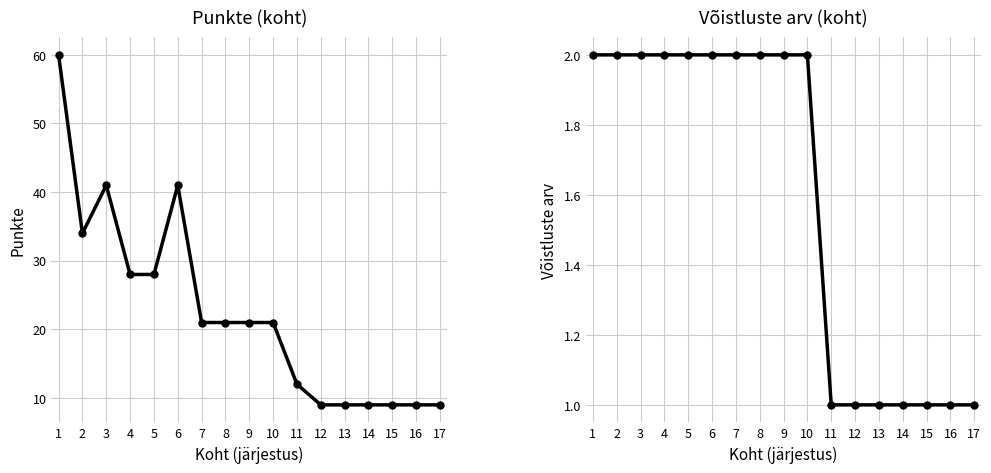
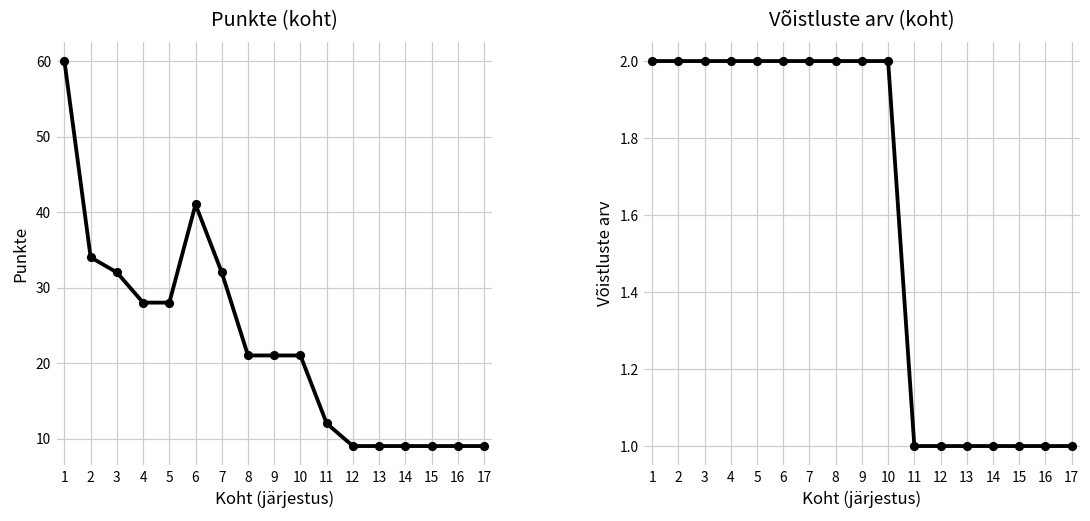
Punkte (koht), 3: 41 -> 32
Punkte (koht), 7: 21 -> 32
